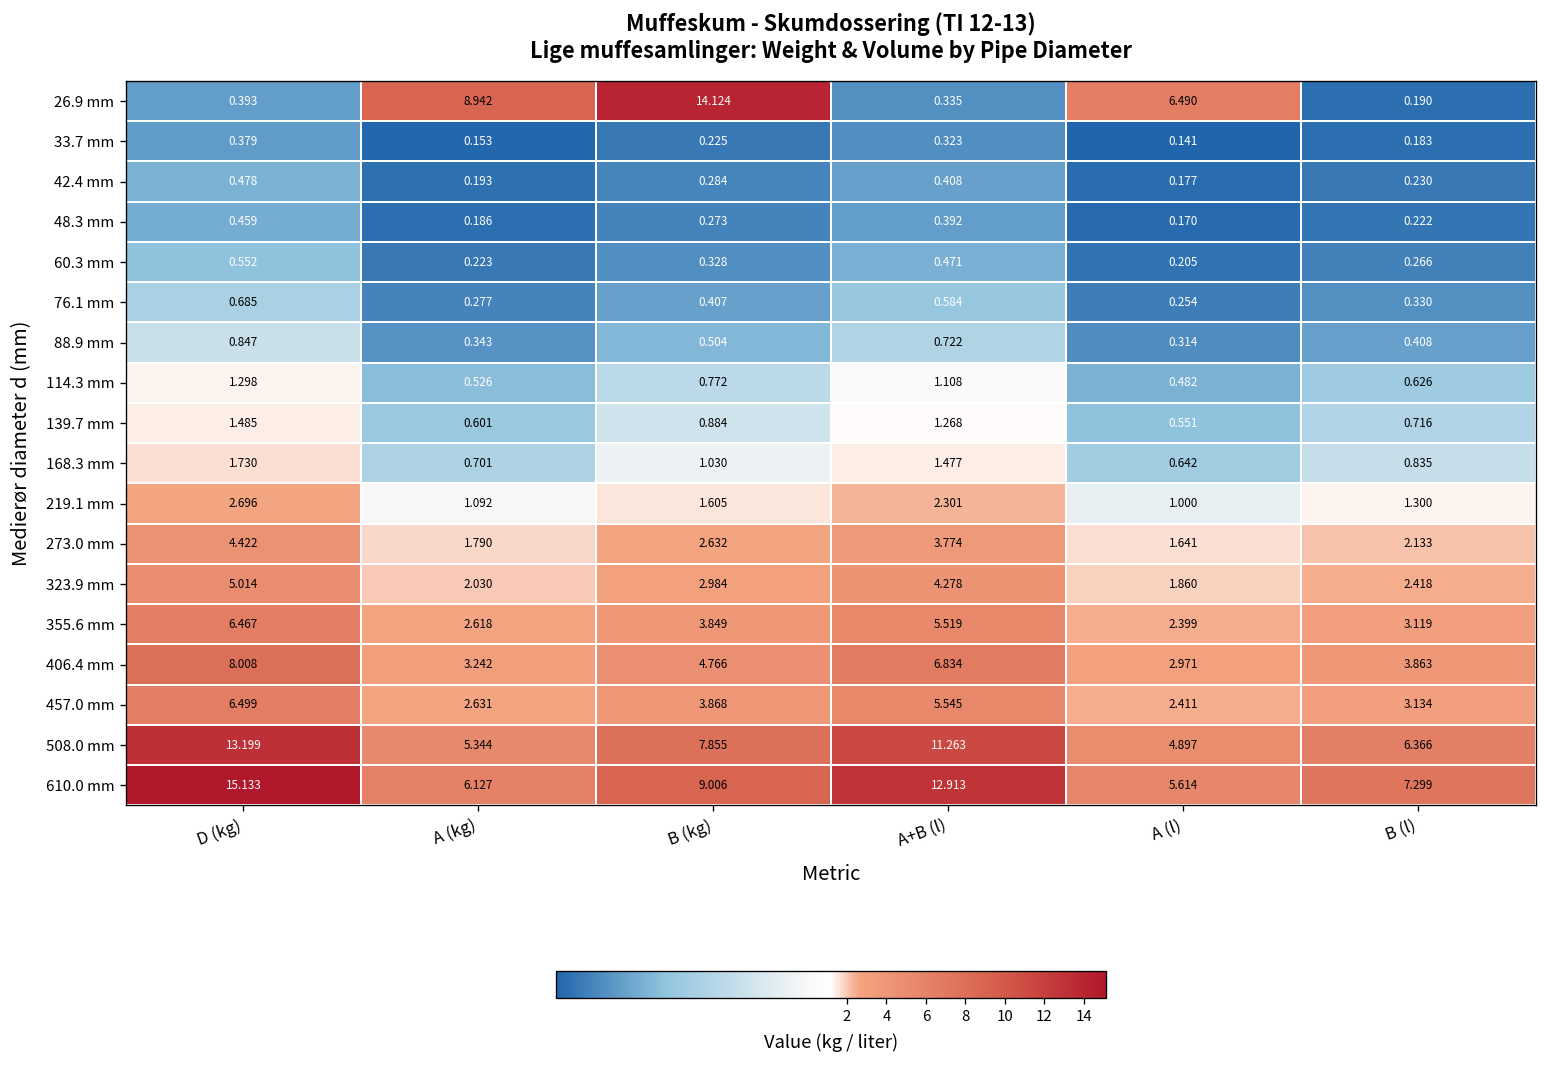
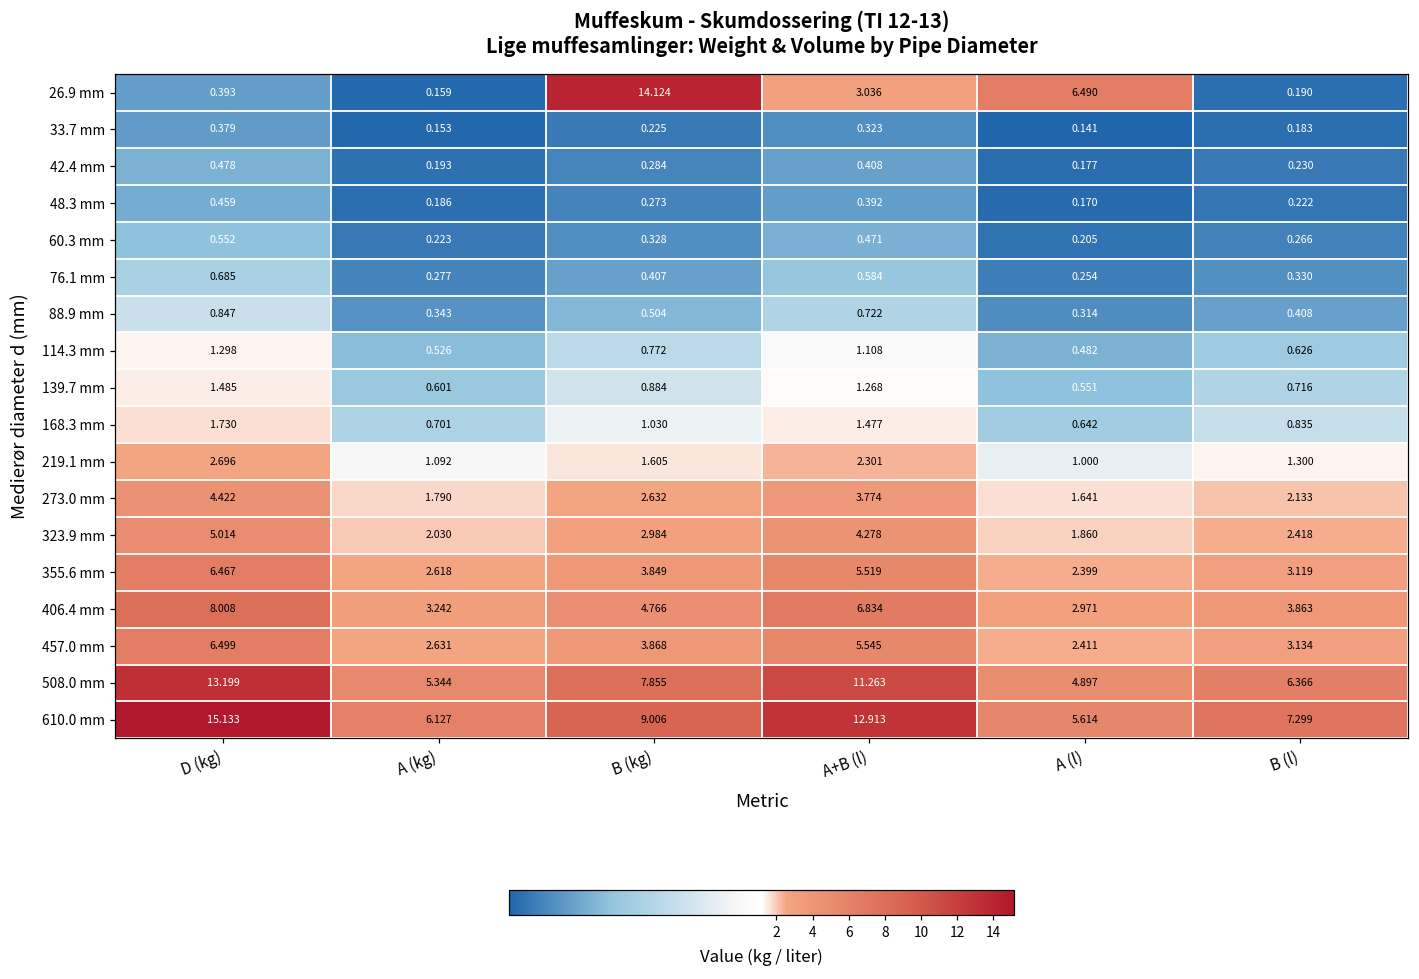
26.9 mm, A (kg): 8.942 -> 0.159
26.9 mm, A+B (l): 0.335 -> 3.036
